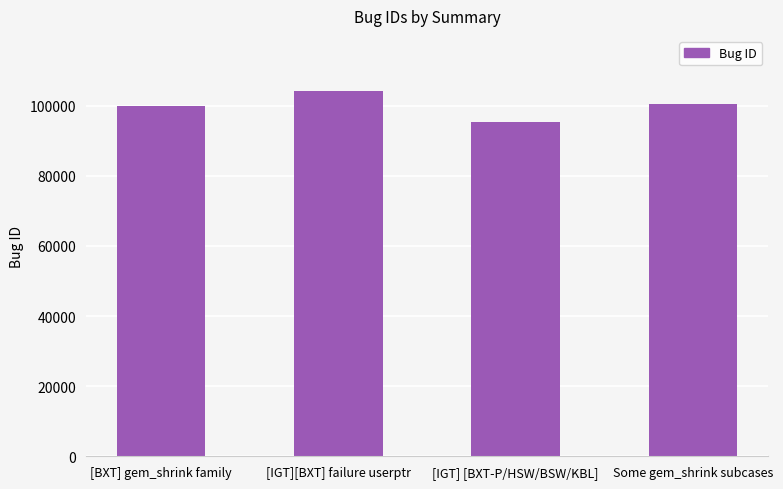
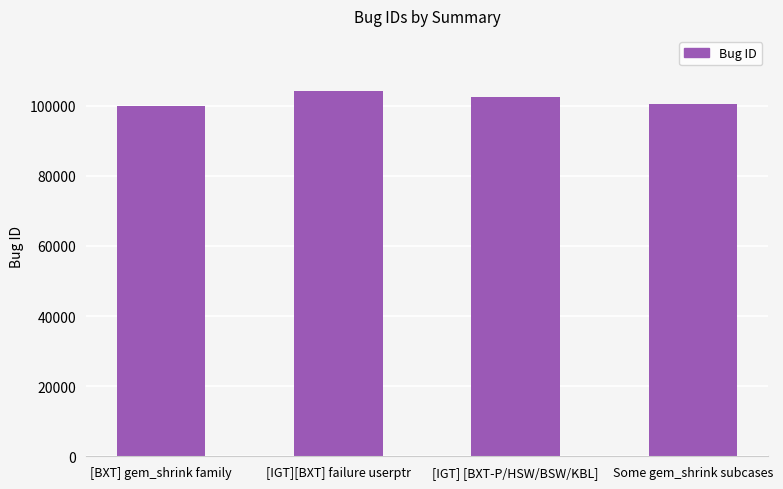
[IGT] [BXT-P/HSW/BSW/KBL]: 95000 -> 103000
